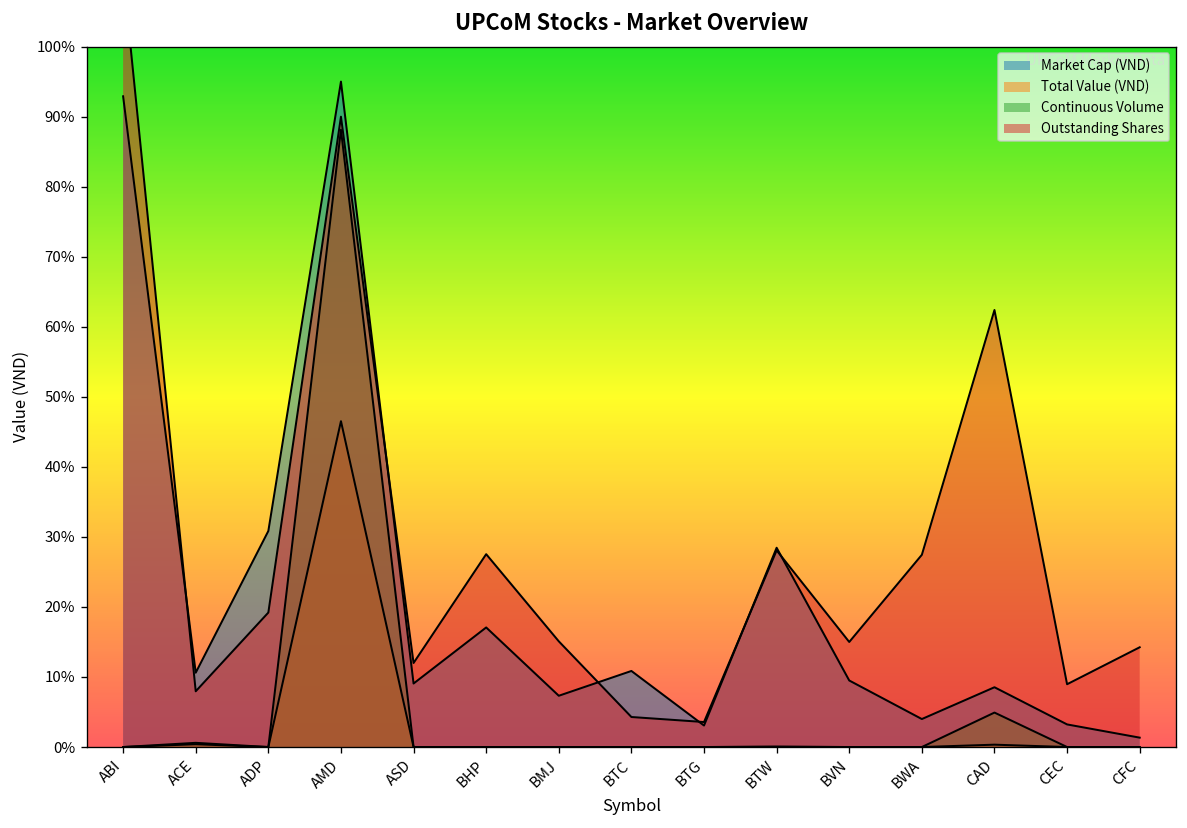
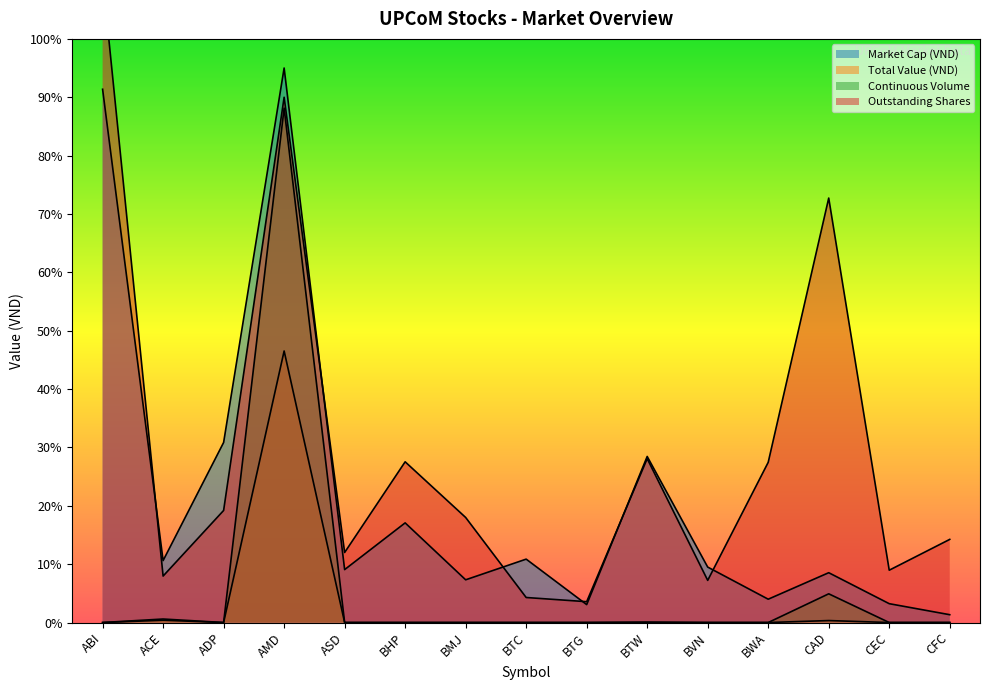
Market Cap (VND), ABI: 93% -> 91%
Outstanding Shares, BMJ: 15% -> 18%
Outstanding Shares, BVN: 15% -> 7%
Outstanding Shares, CAD: 62% -> 73%
